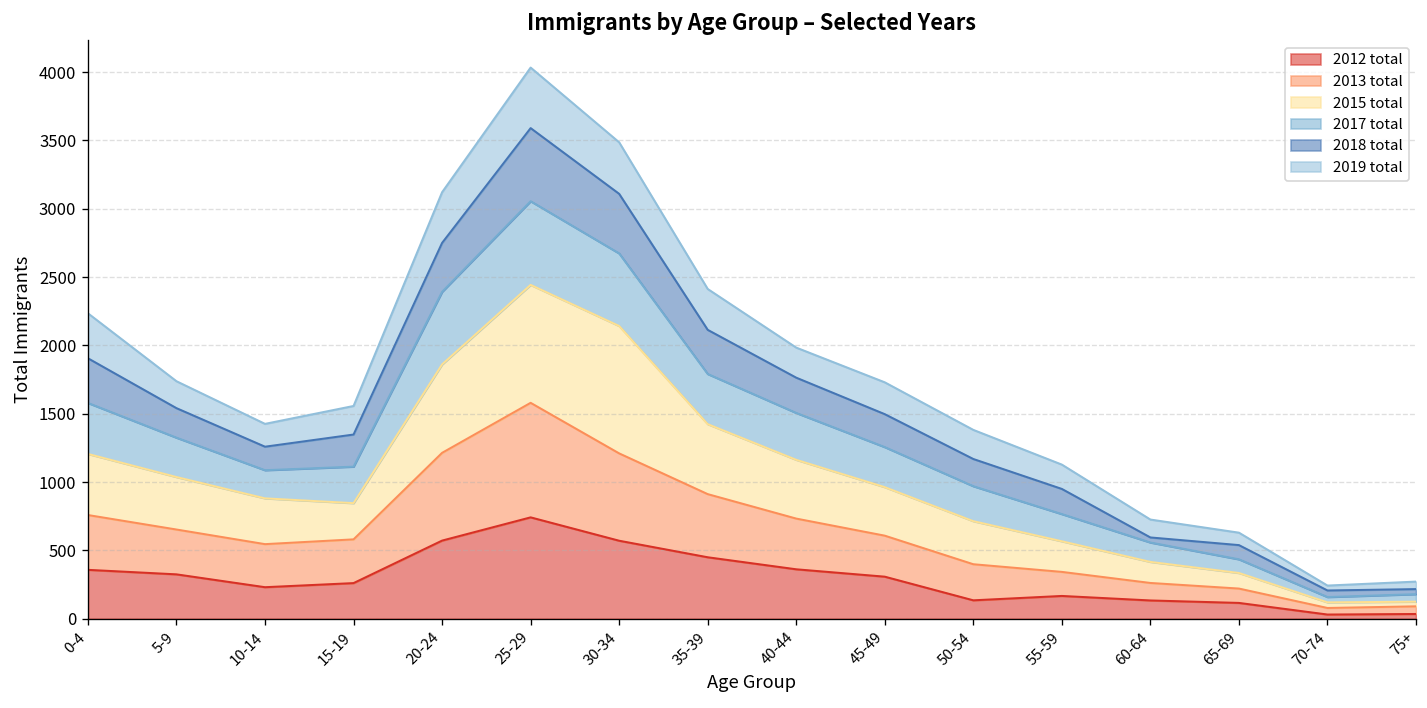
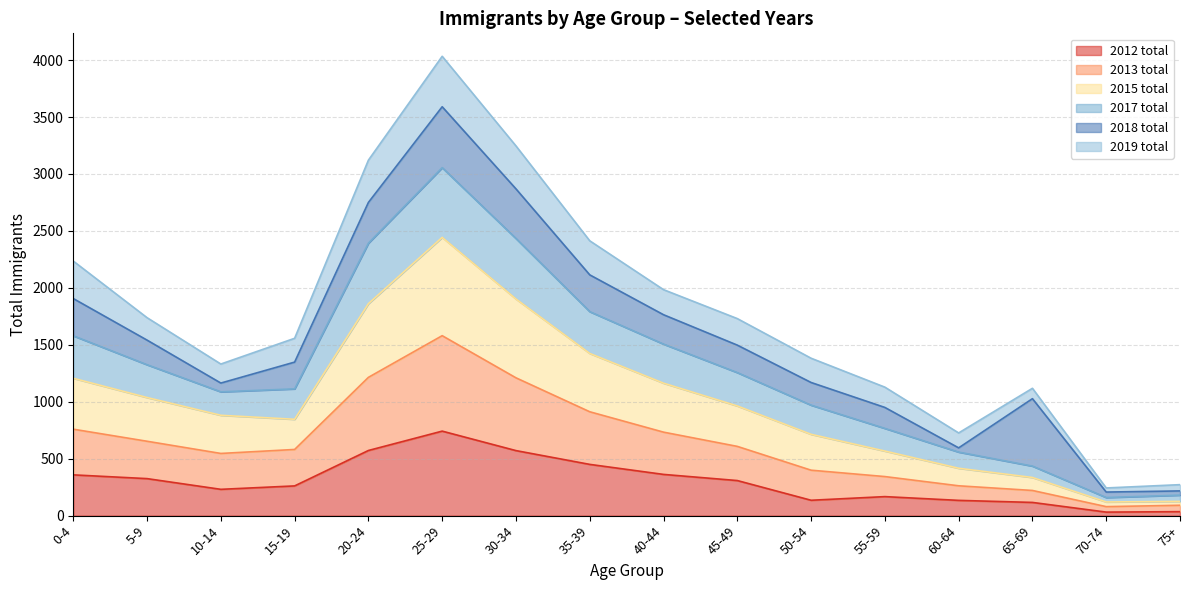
2018 total, 10-14: 170 -> 80
2015 total, 30-34: 930 -> 690
2018 total, 65-69: 100 -> 590
